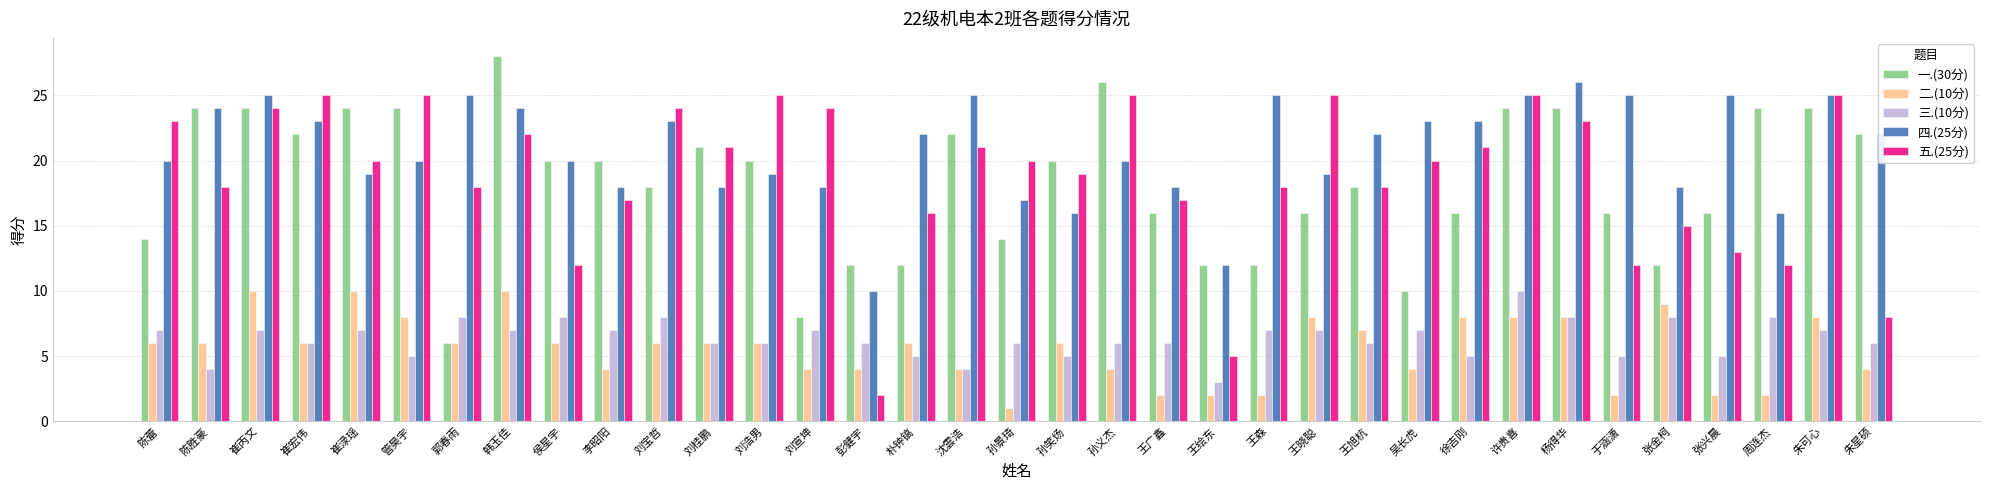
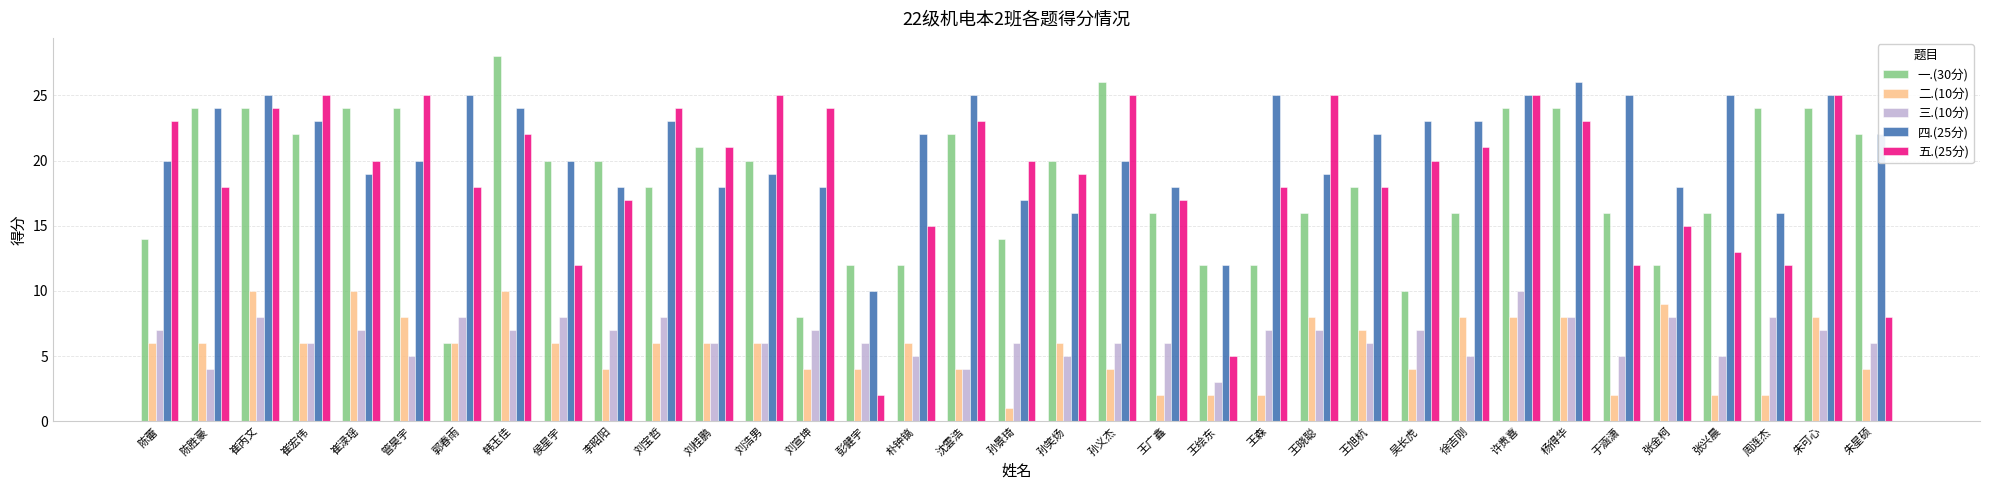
三.(10分), 崔丙文: 7 -> 8
五.(25分), 朴钟镐: 16 -> 15
五.(25分), 沈雲浩: 21 -> 23
